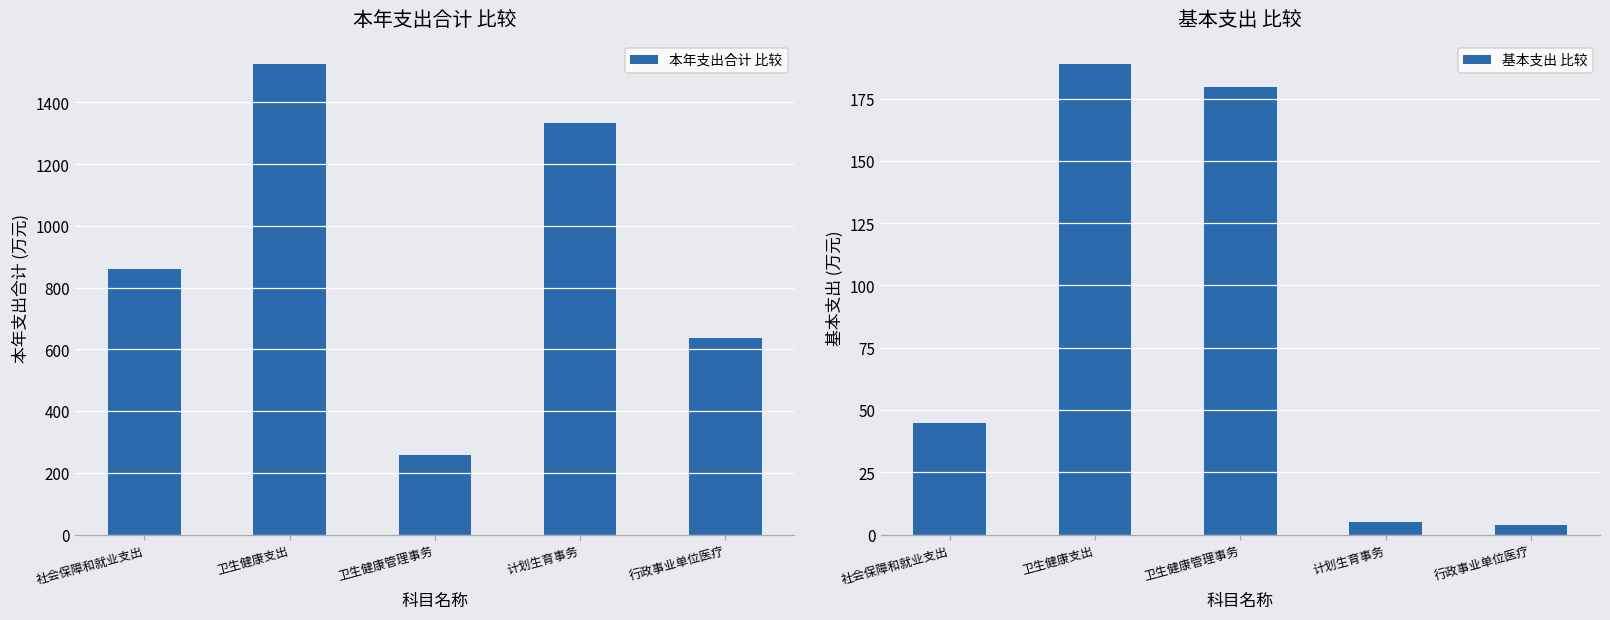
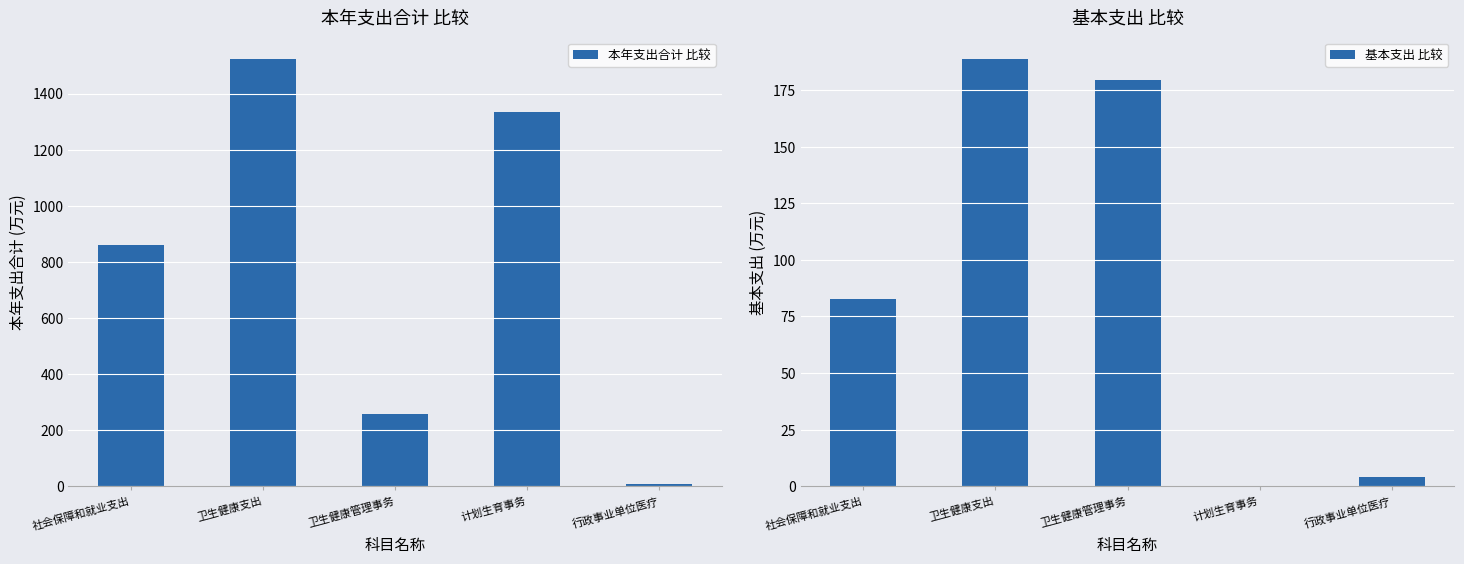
本年支出合计 比较, 行政事业单位医疗: 640 -> 10
基本支出 比较, 社会保障和就业支出: 45 -> 83
基本支出 比较, 计划生育事务: 5 -> 0
